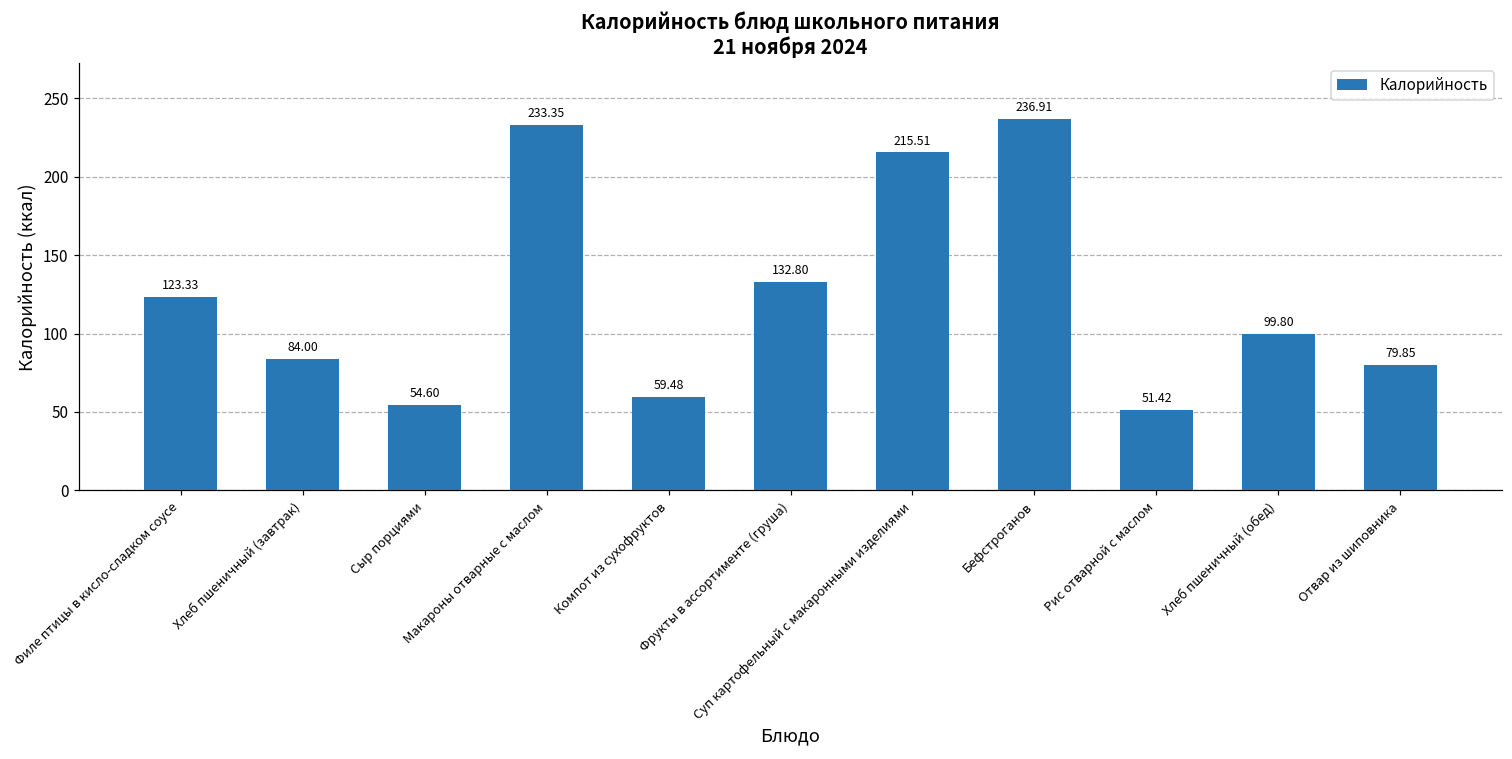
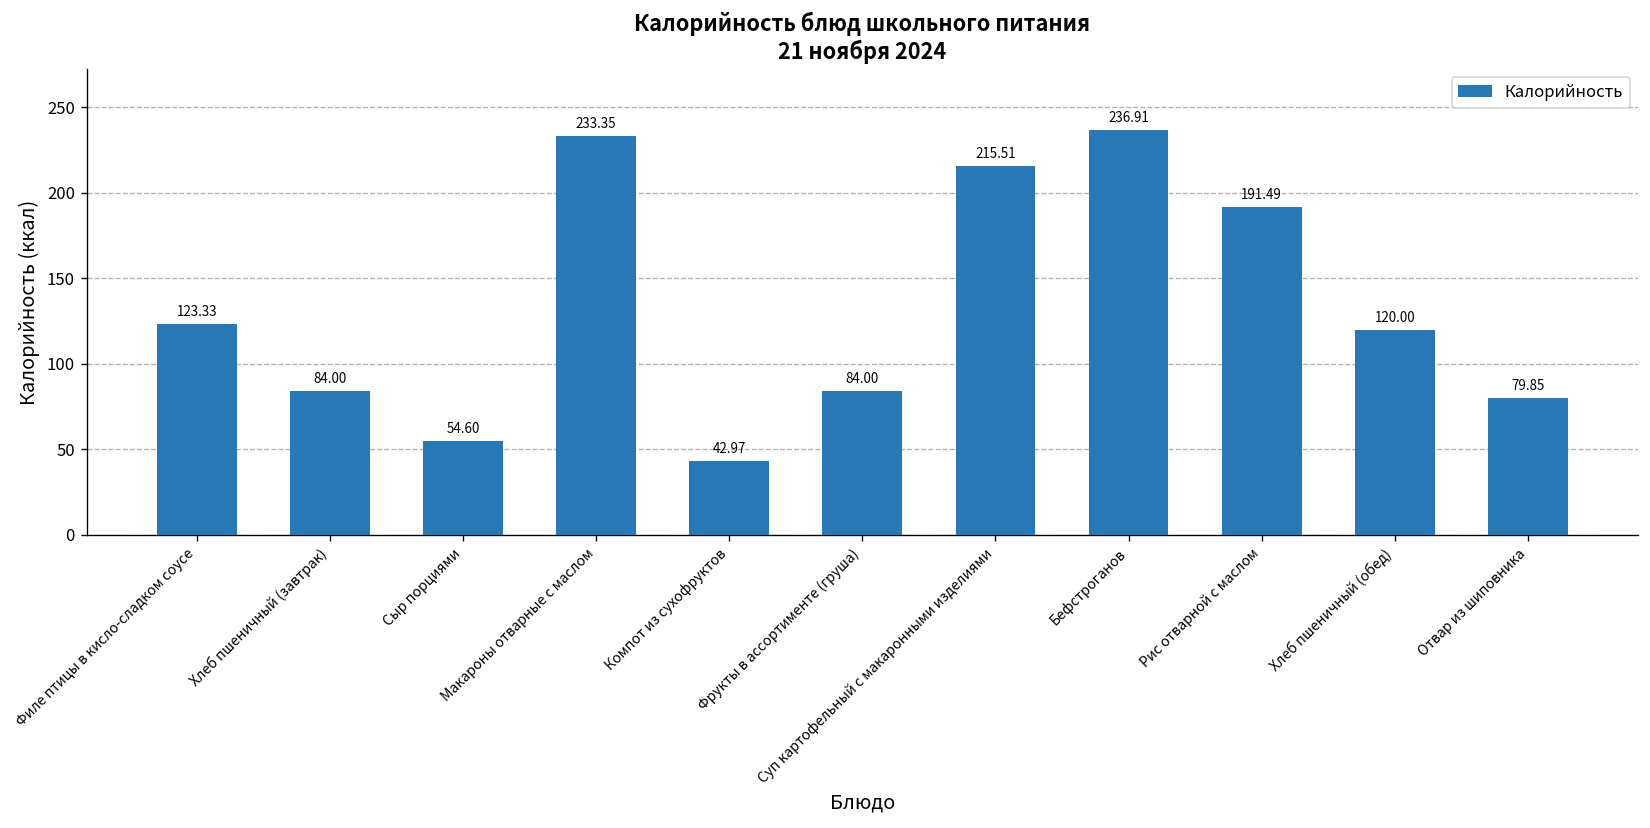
Компот из сухофруктов: 59.48 -> 42.97
Фрукты в ассортименте (груша): 132.80 -> 84.00
Рис отварной с маслом: 51.42 -> 191.49
Хлеб пшеничный (обед): 99.80 -> 120.00
